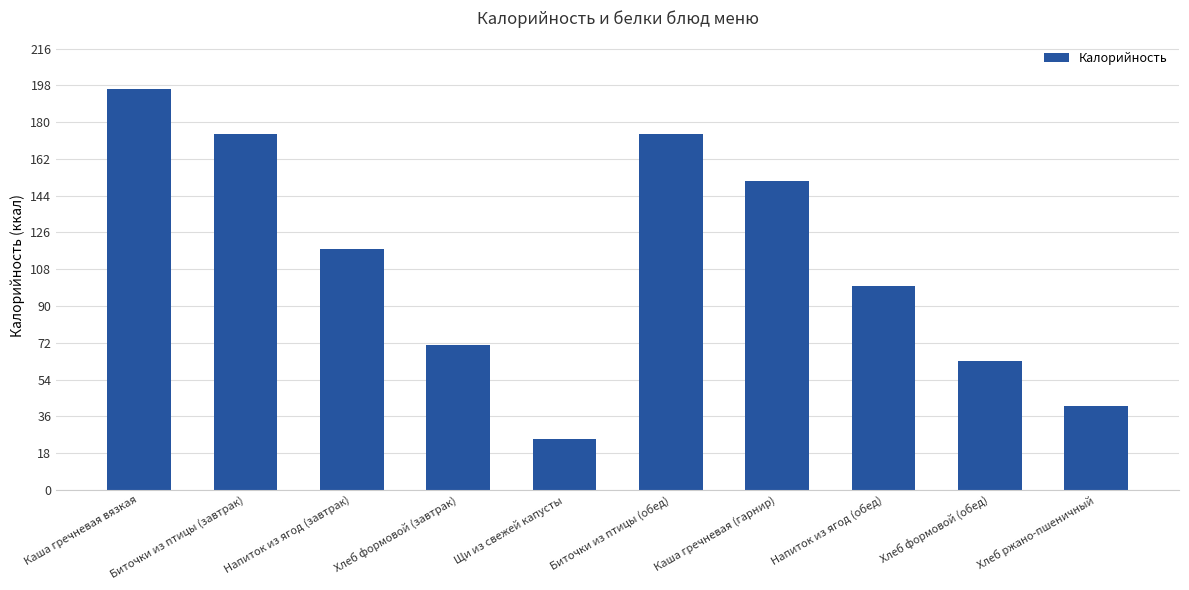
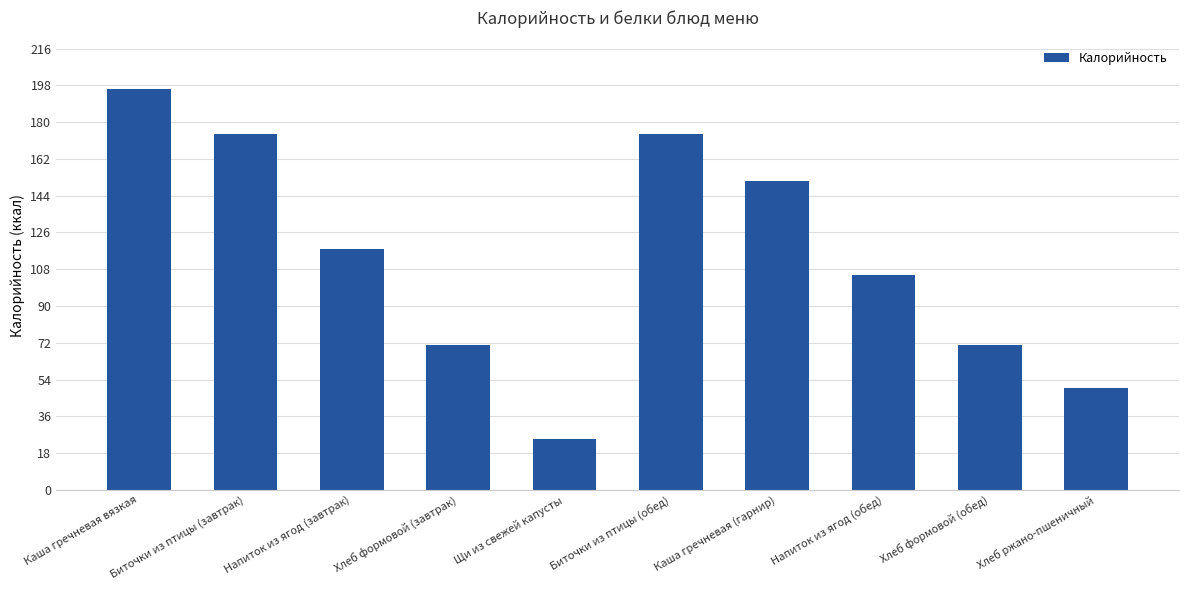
Напиток из ягод (обед): 100 -> 105
Хлеб формовой (обед): 63 -> 71
Хлеб ржано-пшеничный: 41 -> 50
